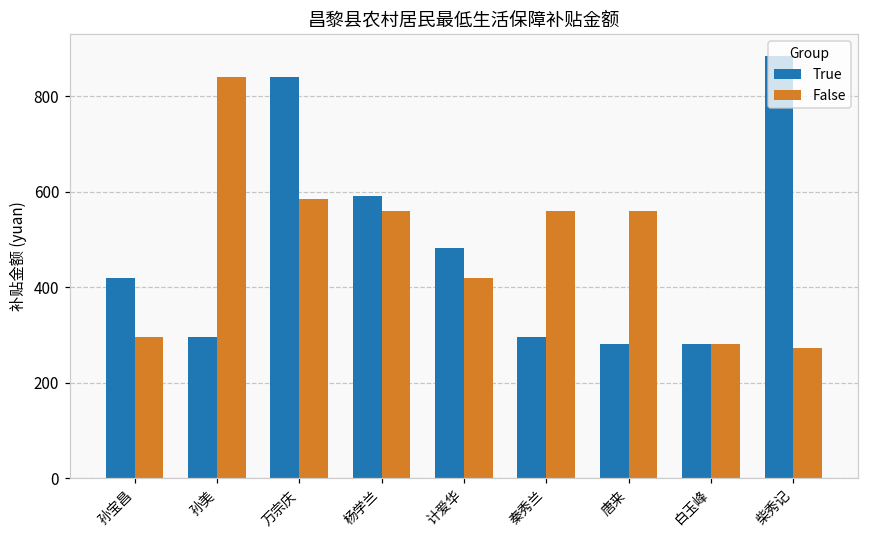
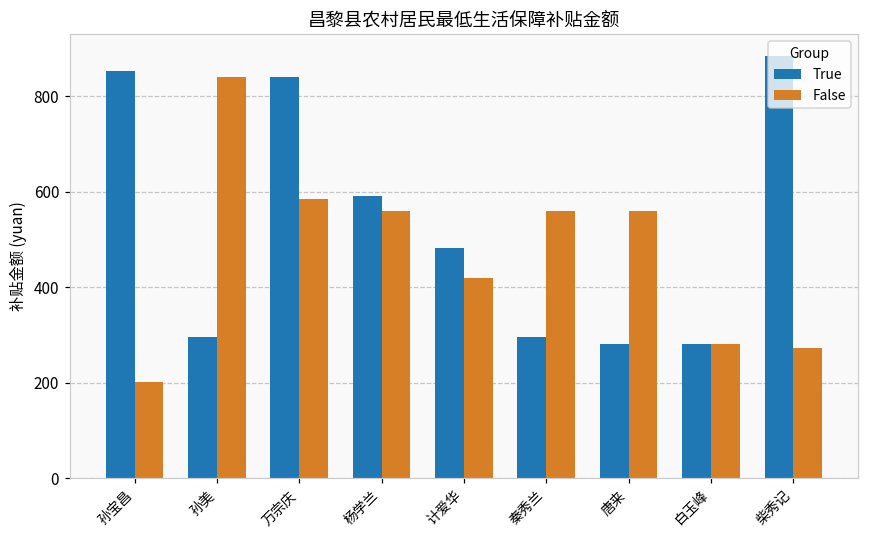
True, 孙宝昌: 420 -> 850
False, 孙宝昌: 300 -> 200
